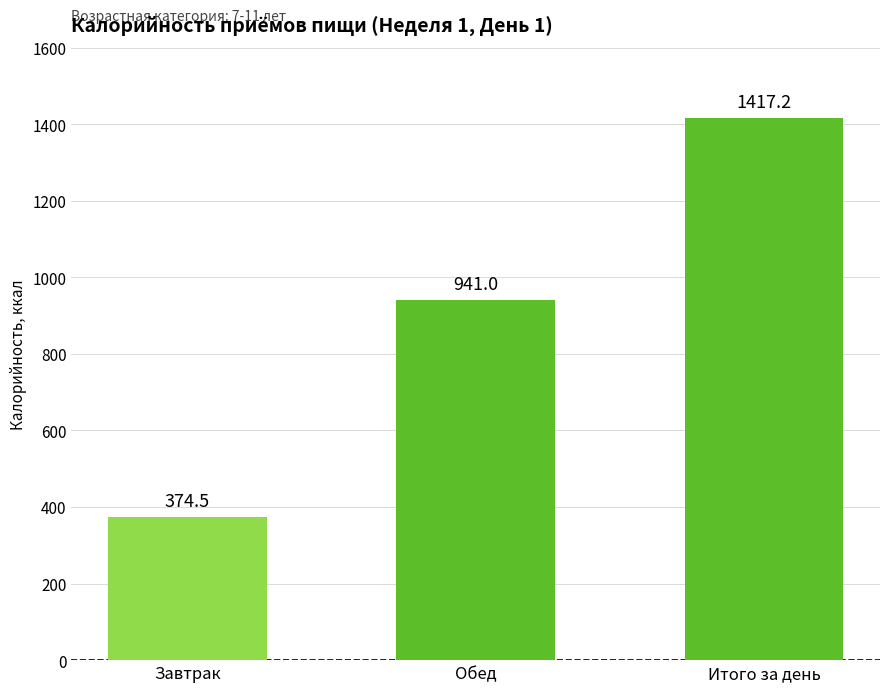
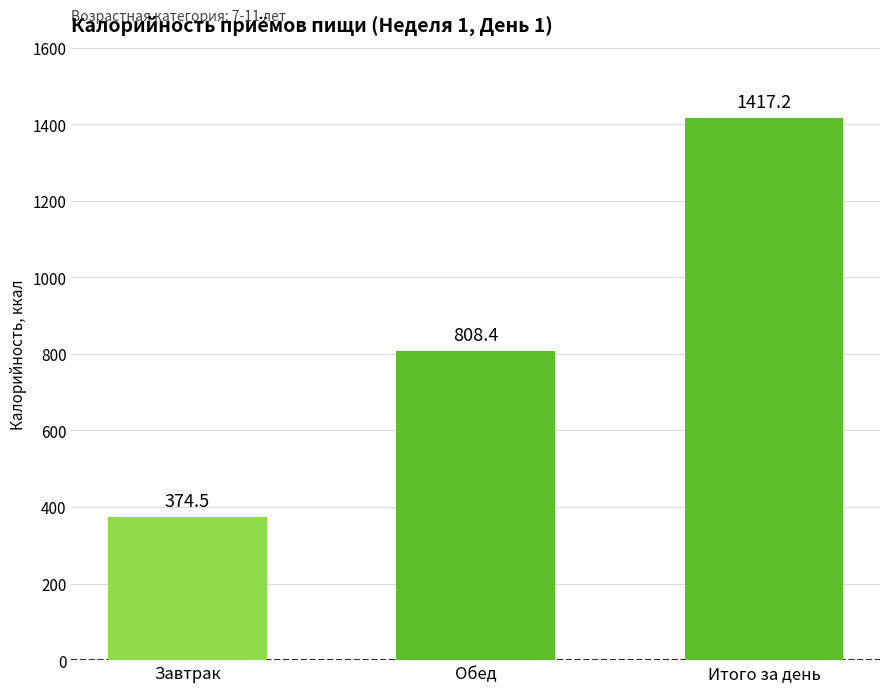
Обед: 941.0 -> 808.4
